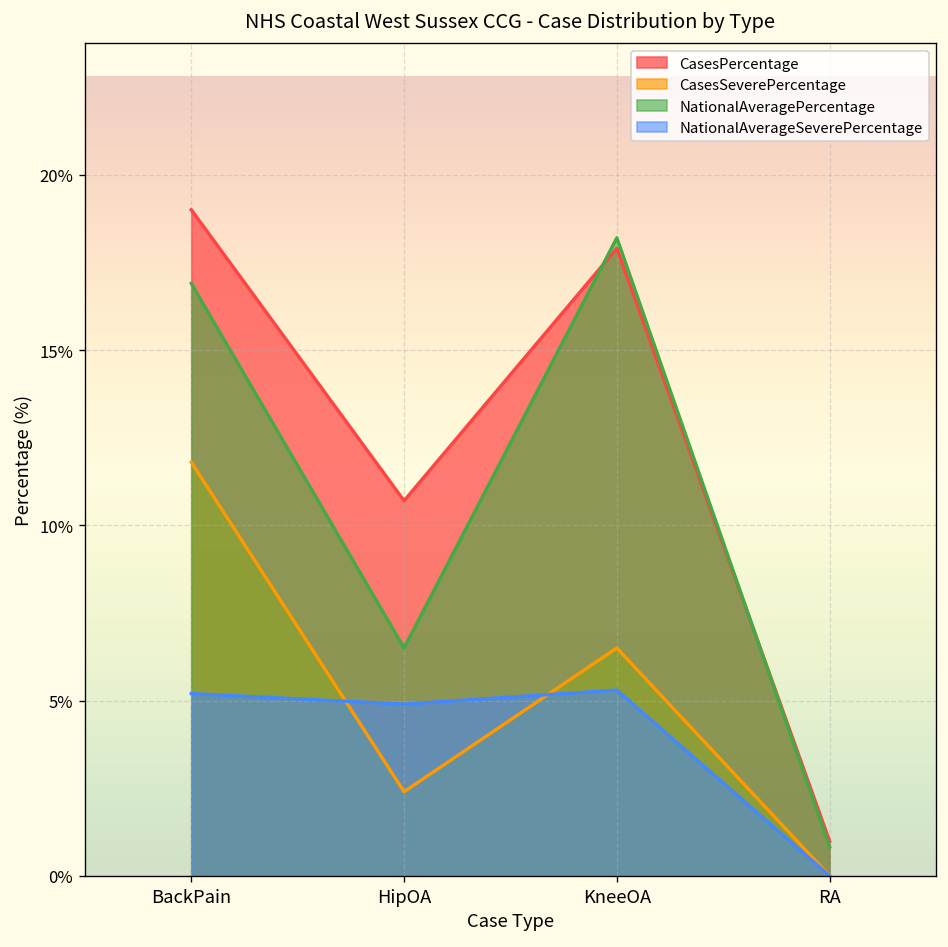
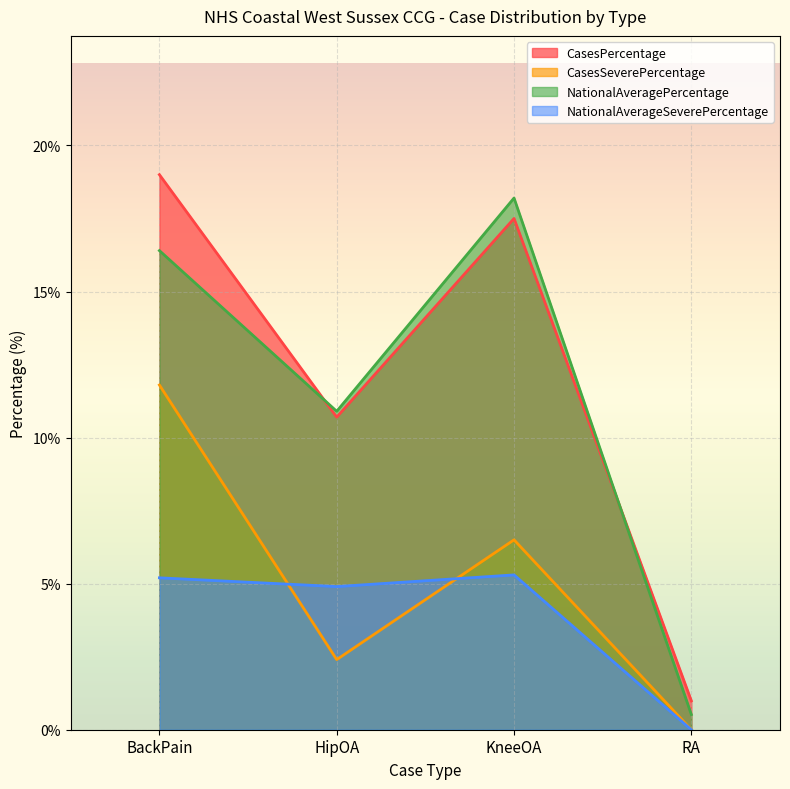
NationalAveragePercentage, BackPain: 16.9% -> 16.4%
NationalAveragePercentage, HipOA: 6.5% -> 10.9%
CasesPercentage, KneeOA: 17.9% -> 17.5%
NationalAveragePercentage, RA: 0.8% -> 0.5%
